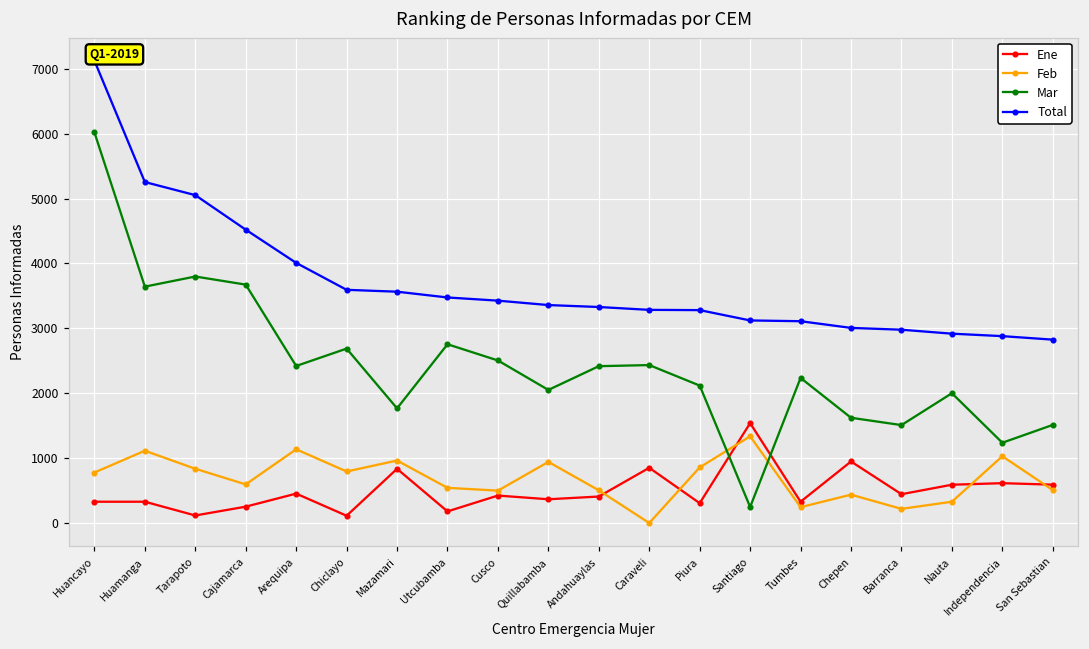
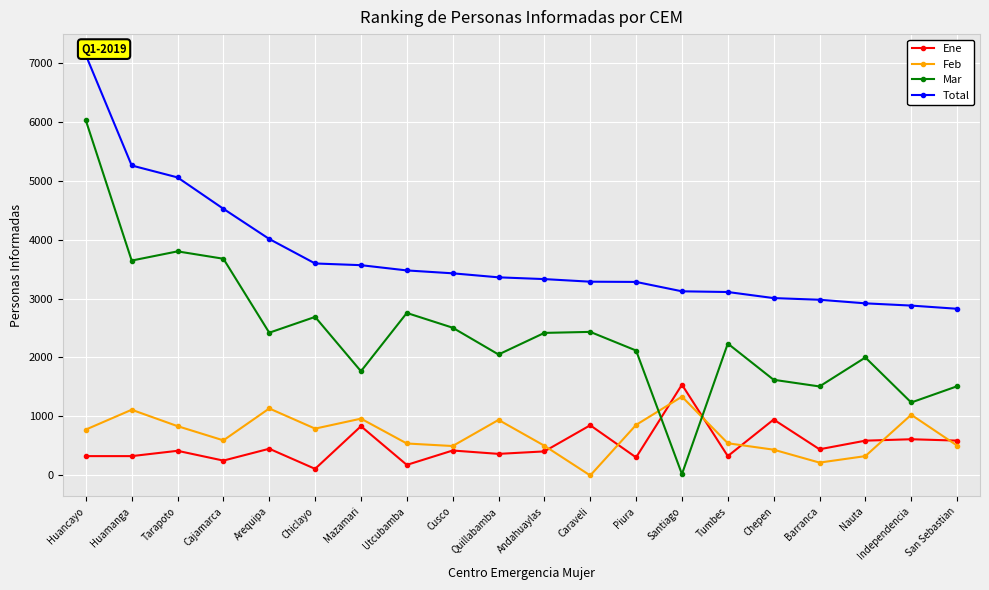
Ene, Tarapoto: 100 -> 400
Mar, Santiago: 200 -> 0
Feb, Tumbes: 200 -> 500
